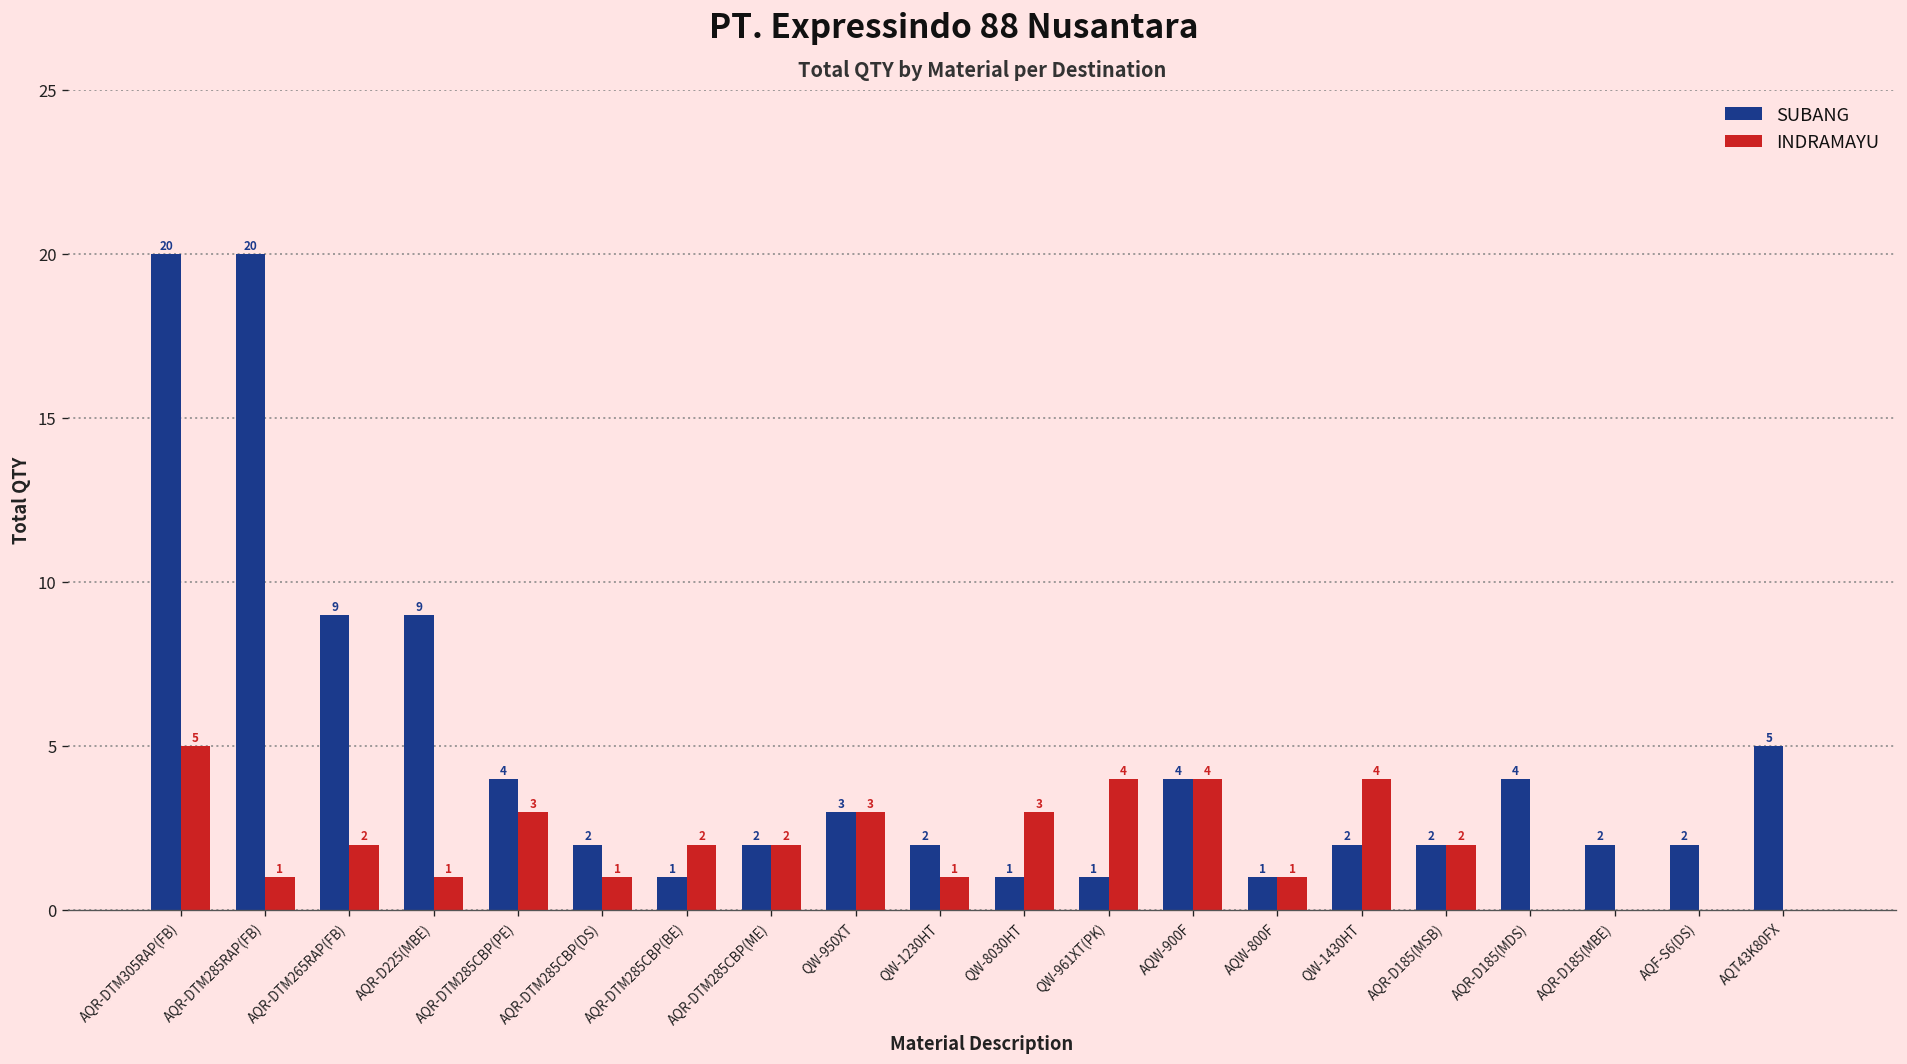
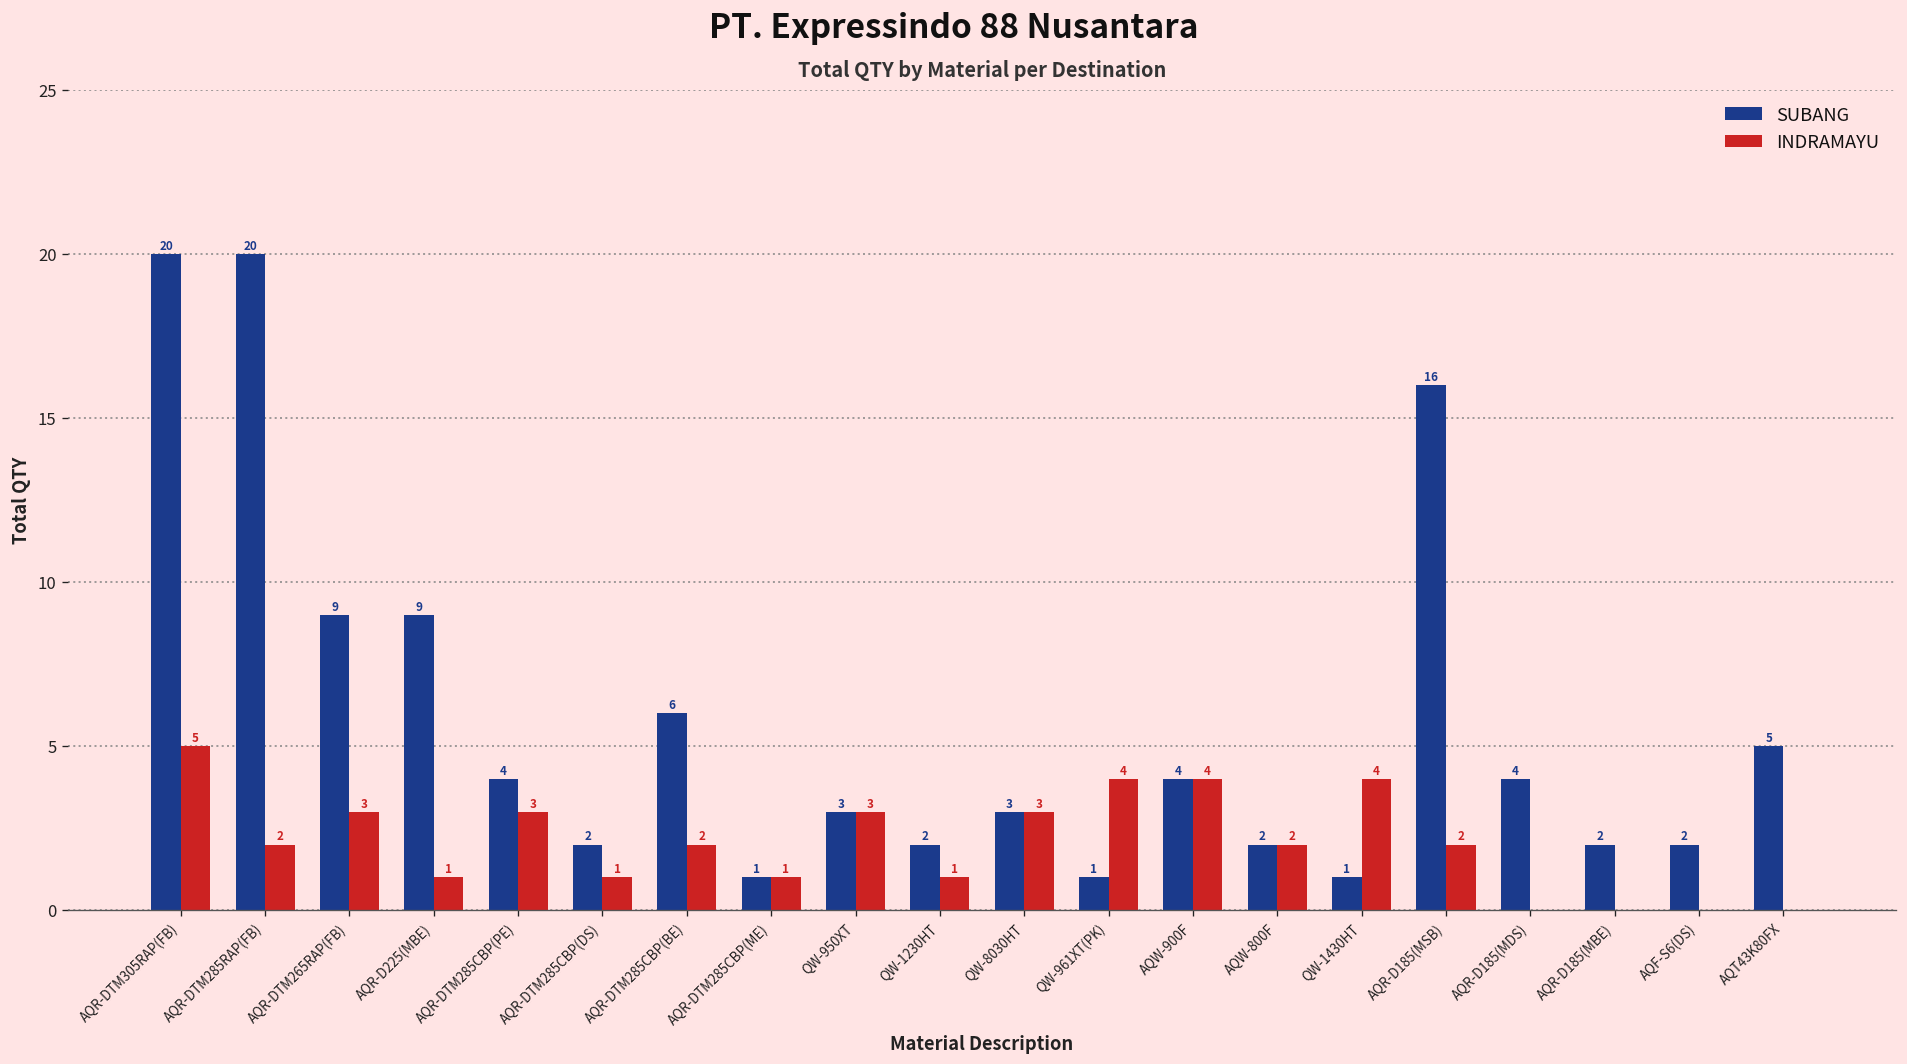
INDRAMAYU, AQR-DTM285RAP(FB): 1 -> 2
INDRAMAYU, AQR-DTM265RAP(FB): 2 -> 3
SUBANG, AQR-DTM285CBP(BE): 1 -> 6
SUBANG, AQR-DTM285CBP(ME): 2 -> 1
INDRAMAYU, AQR-DTM285CBP(ME): 2 -> 1
SUBANG, QW-8030HT: 1 -> 3
SUBANG, AQW-800F: 1 -> 2
INDRAMAYU, AQW-800F: 1 -> 2
SUBANG, QW-1430HT: 2 -> 1
SUBANG, AQR-D185(MSB): 2 -> 16
